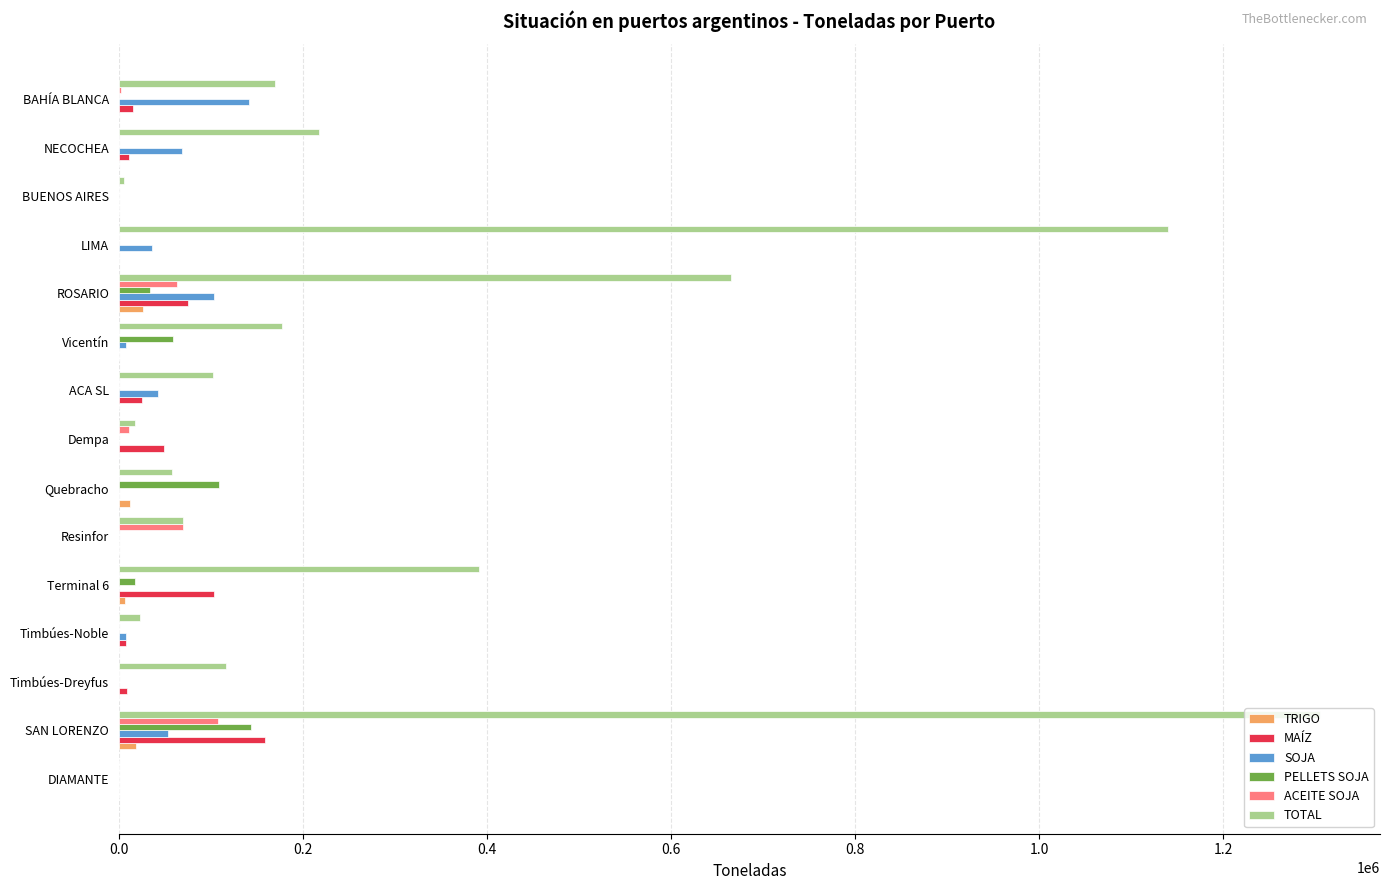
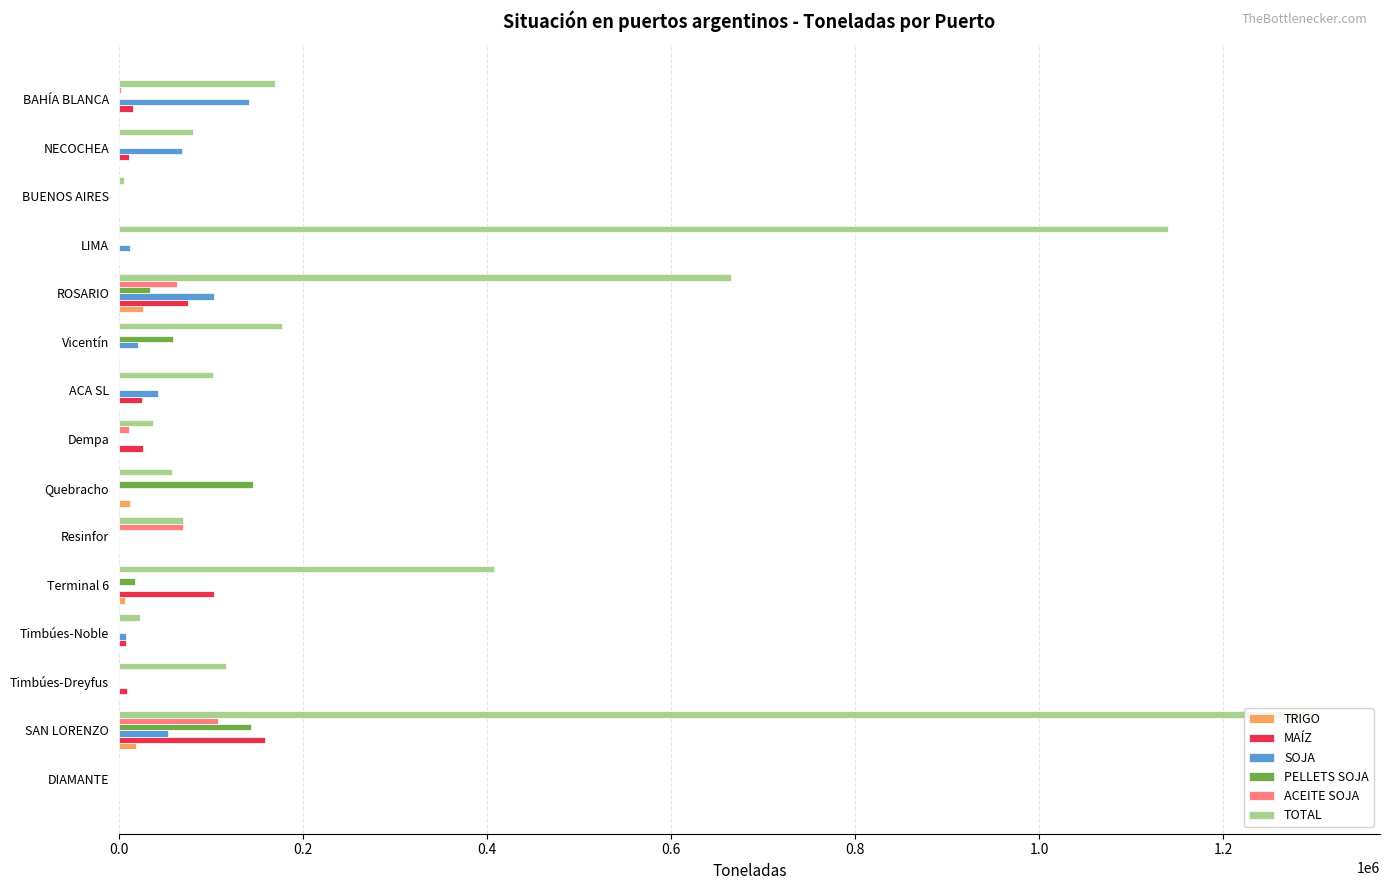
TOTAL, NECOCHEA: 220000 -> 80000
SOJA, LIMA: 40000 -> 10000
SOJA, Vicentín: 10000 -> 20000
TOTAL, Dempa: 20000 -> 40000
MAÍZ, Dempa: 50000 -> 30000
PELLETS SOJA, Quebracho: 110000 -> 150000
TOTAL, Terminal 6: 390000 -> 410000
